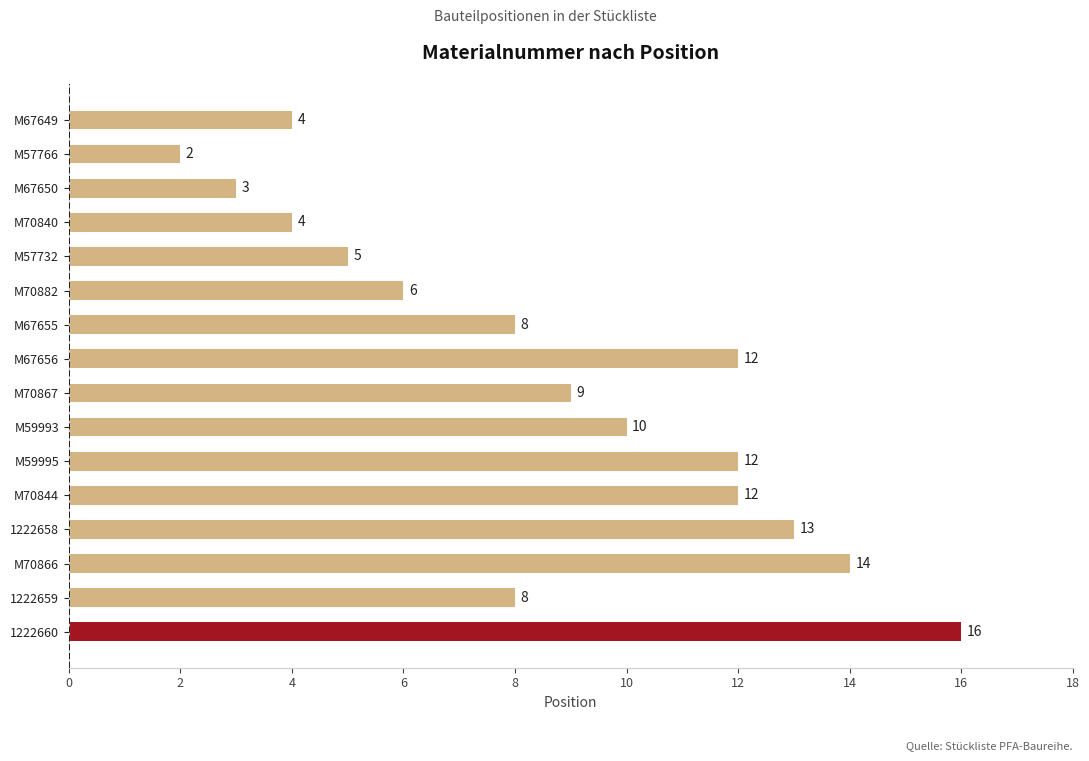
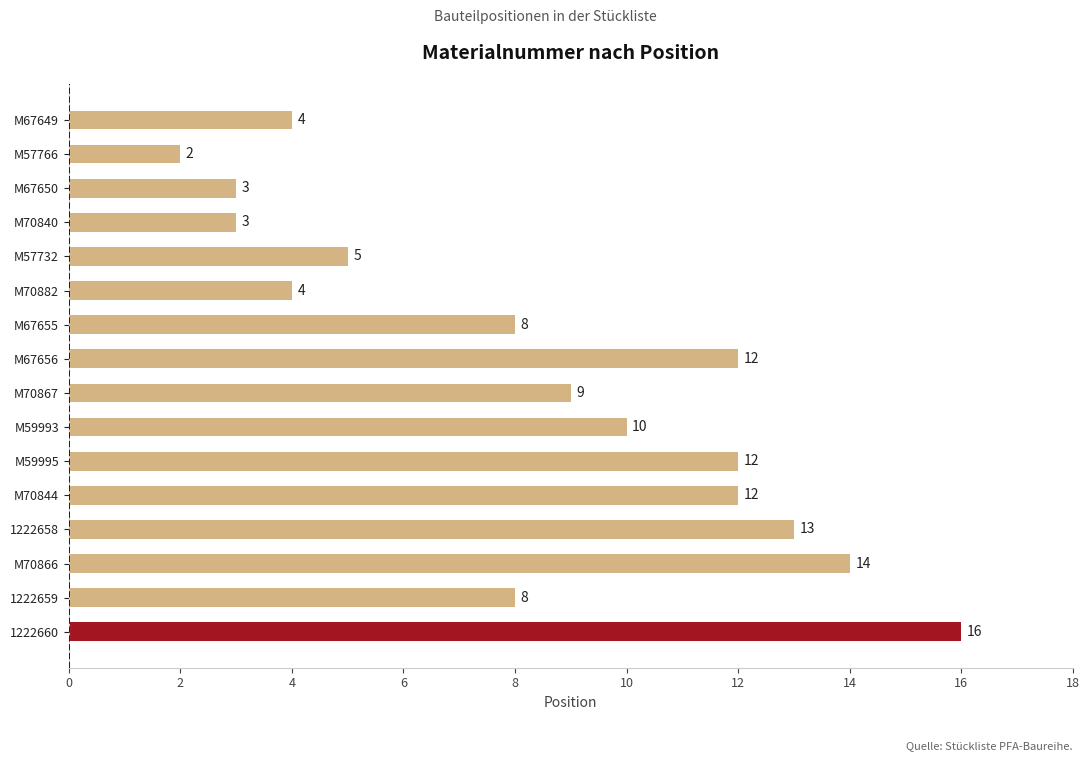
M70840: 4 -> 3
M70882: 6 -> 4
